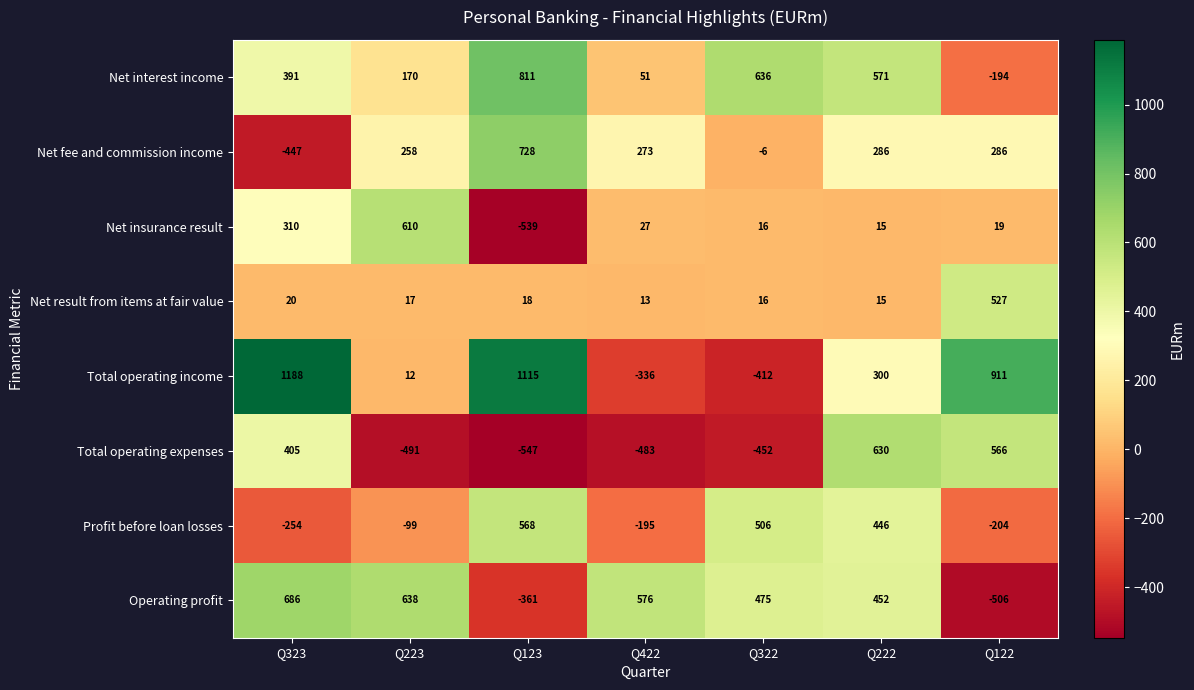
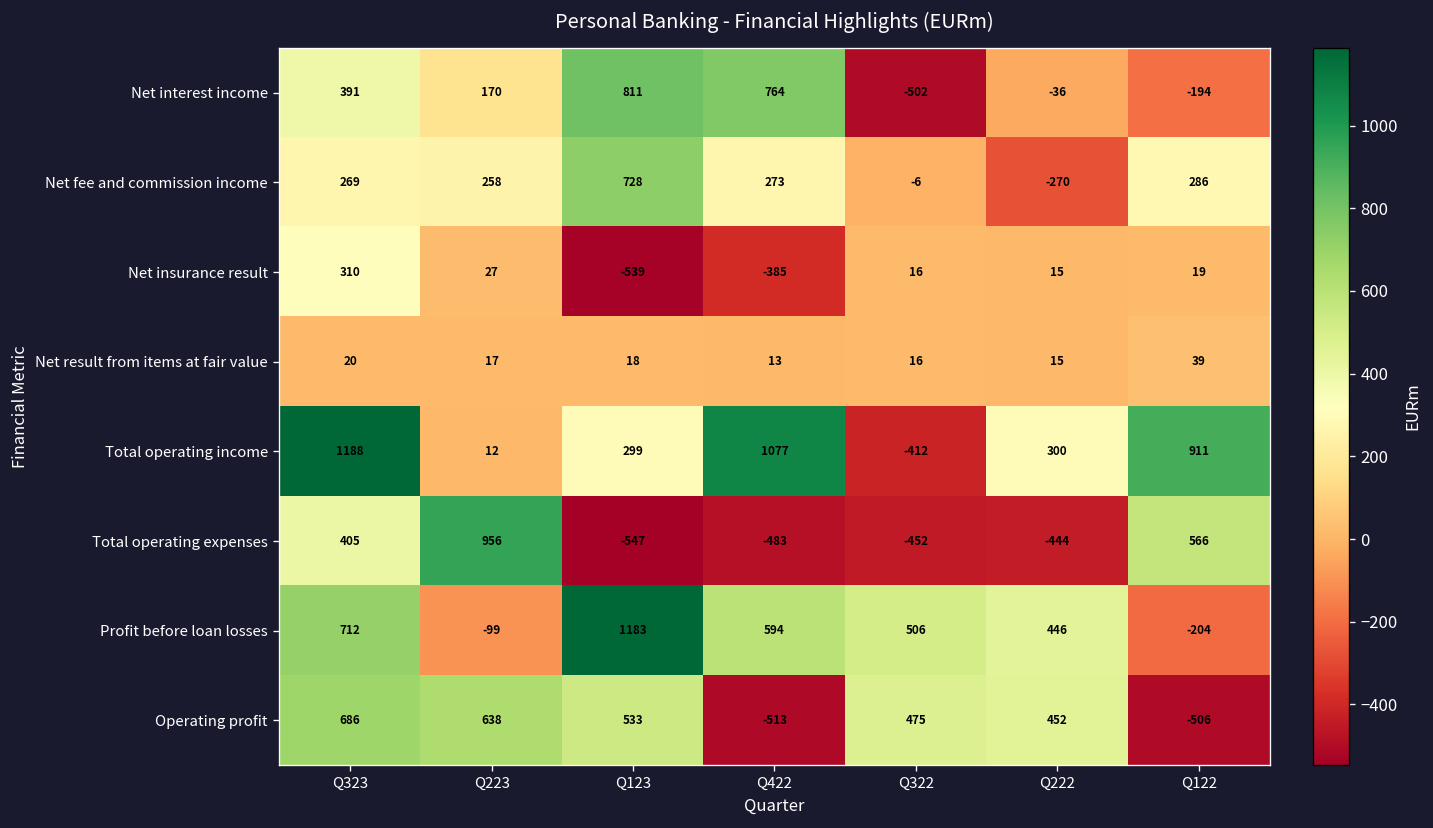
Net interest income, Q422: 51 -> 764
Net interest income, Q322: 636 -> -502
Net interest income, Q222: 571 -> -36
Net fee and commission income, Q323: -447 -> 269
Net fee and commission income, Q222: 286 -> -270
Net insurance result, Q223: 610 -> 27
Net insurance result, Q422: 27 -> -385
Net result from items at fair value, Q122: 527 -> 39
Total operating income, Q123: 1115 -> 299
Total operating income, Q422: -336 -> 1077
Total operating expenses, Q223: -491 -> 956
Total operating expenses, Q222: 630 -> -444
Profit before loan losses, Q323: -254 -> 712
Profit before loan losses, Q123: 568 -> 1183
Profit before loan losses, Q422: -195 -> 594
Operating profit, Q123: -361 -> 533
Operating profit, Q422: 576 -> -513
